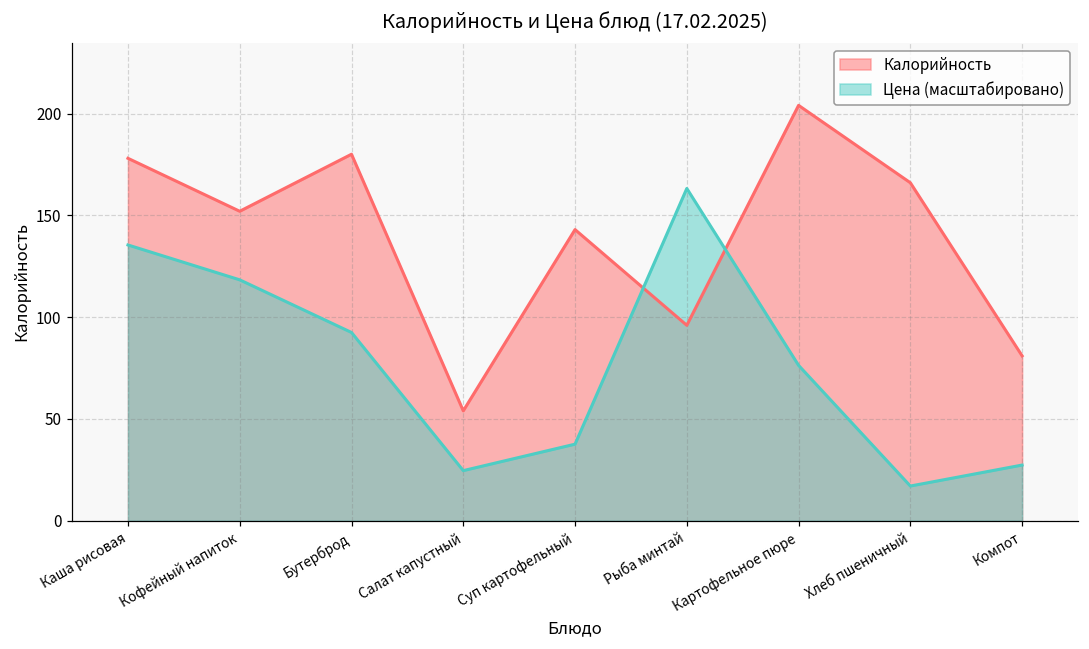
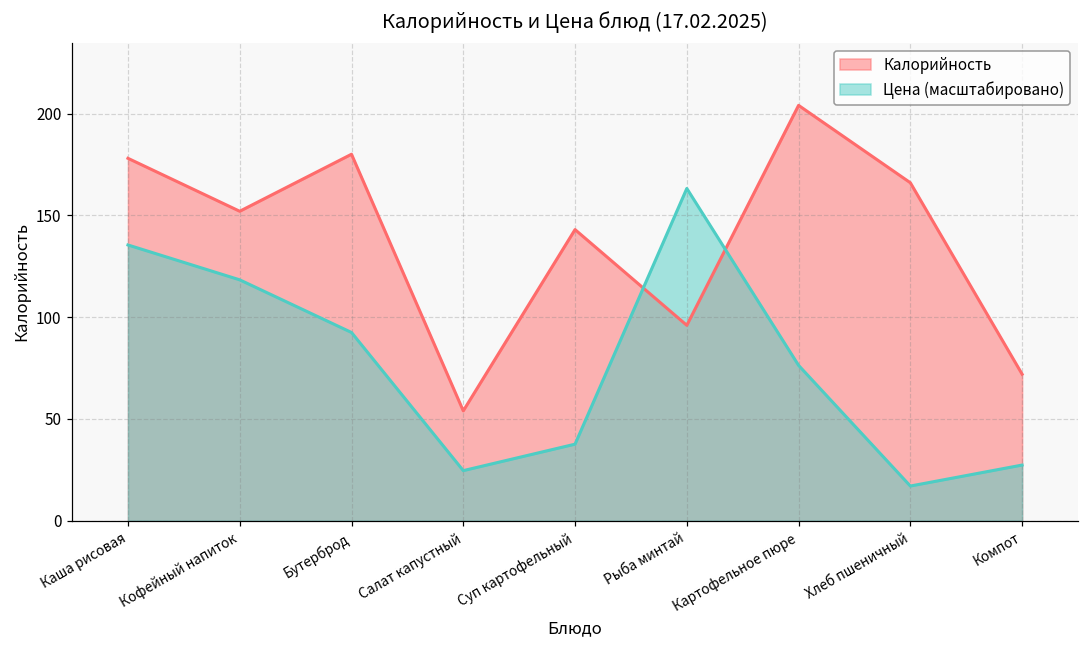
Калорийность, Компот: 81 -> 72
